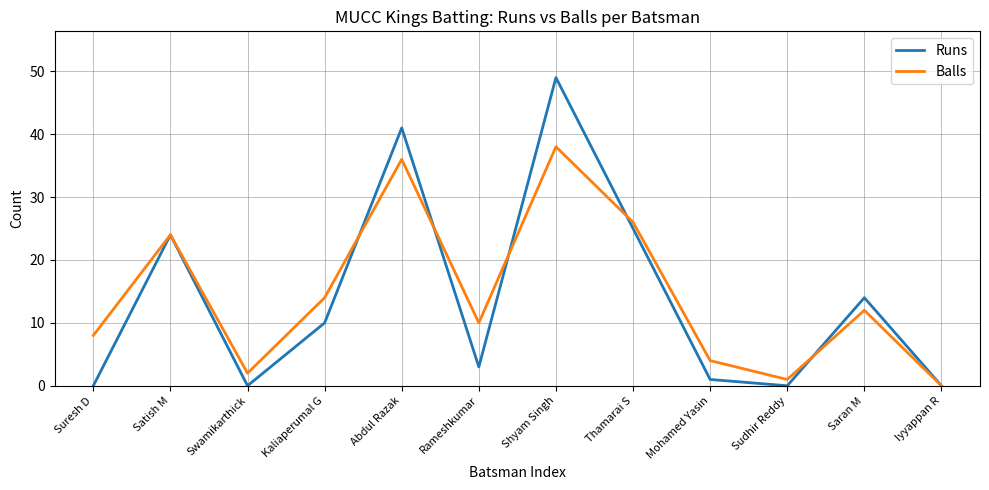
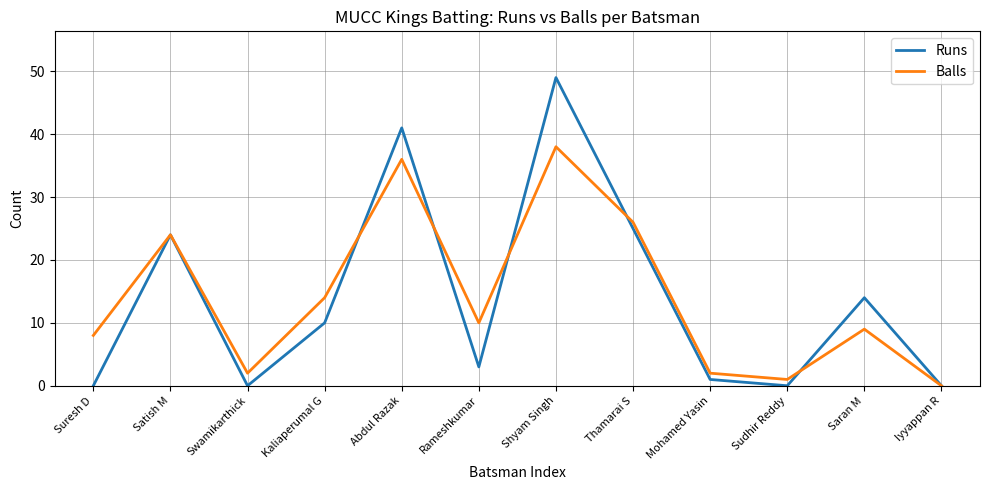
Balls, Mohamed Yasin: 4 -> 2
Balls, Saran M: 12 -> 9
